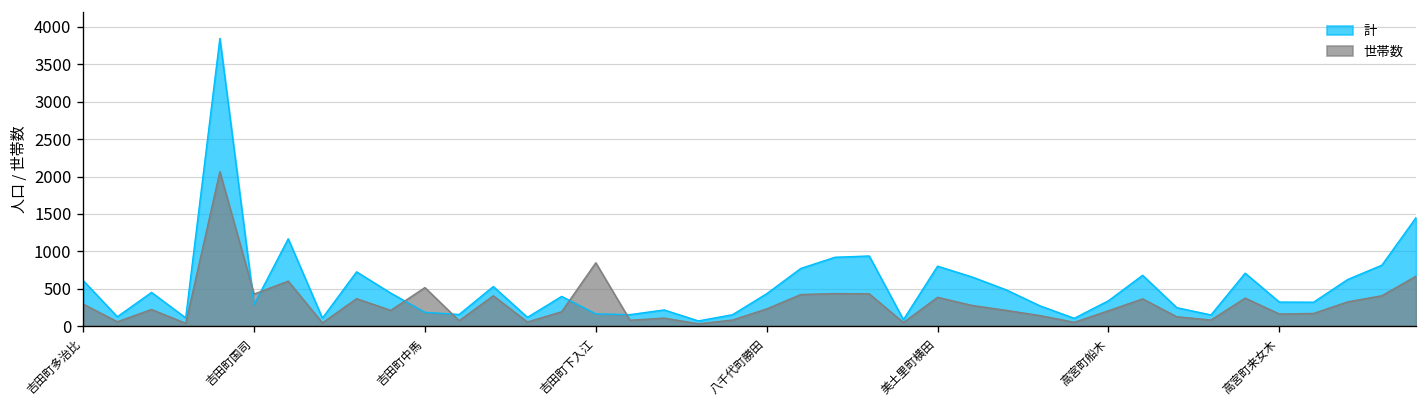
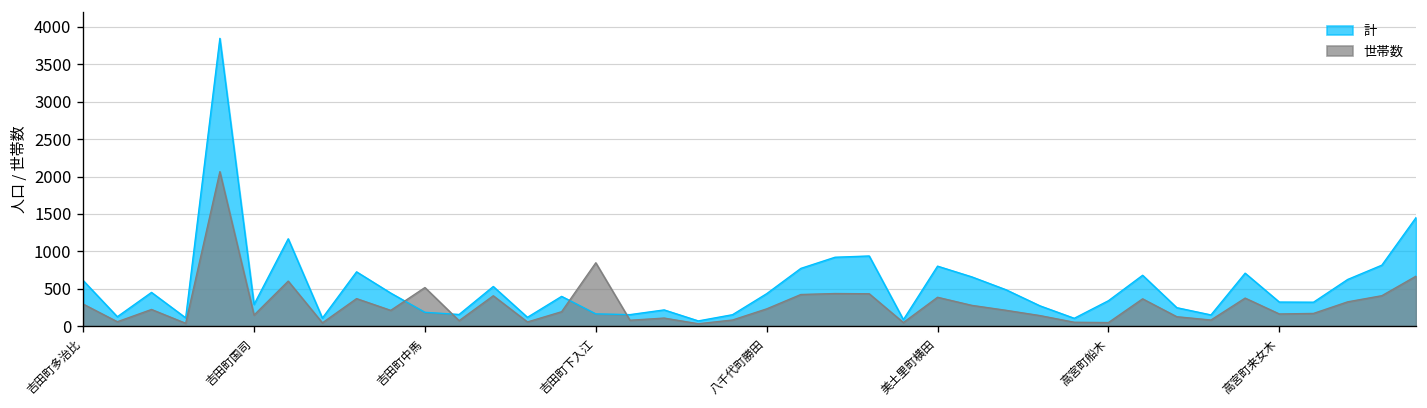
世帯数, 吉田町国司: 400 -> 100
世帯数, 高宮町船木: 200 -> 0
